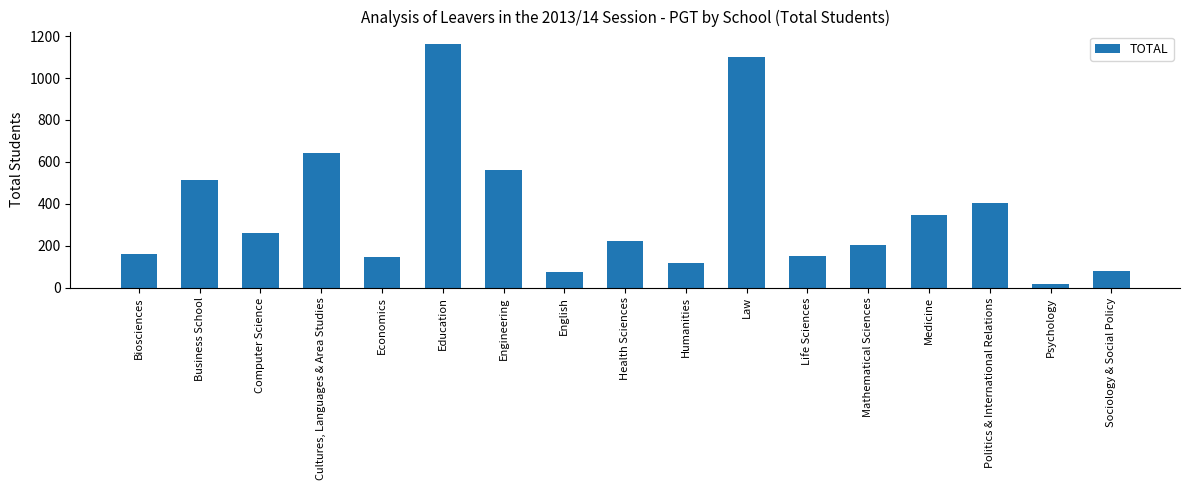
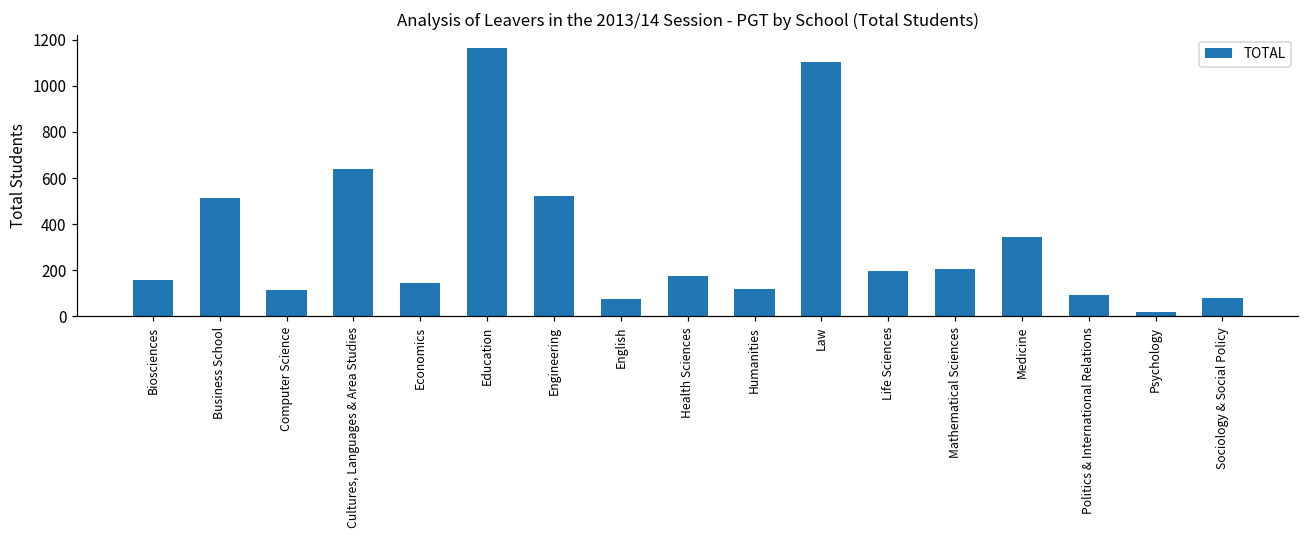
Computer Science: 260 -> 120
Engineering: 560 -> 520
Health Sciences: 220 -> 170
Life Sciences: 150 -> 200
Politics & International Relations: 400 -> 90
